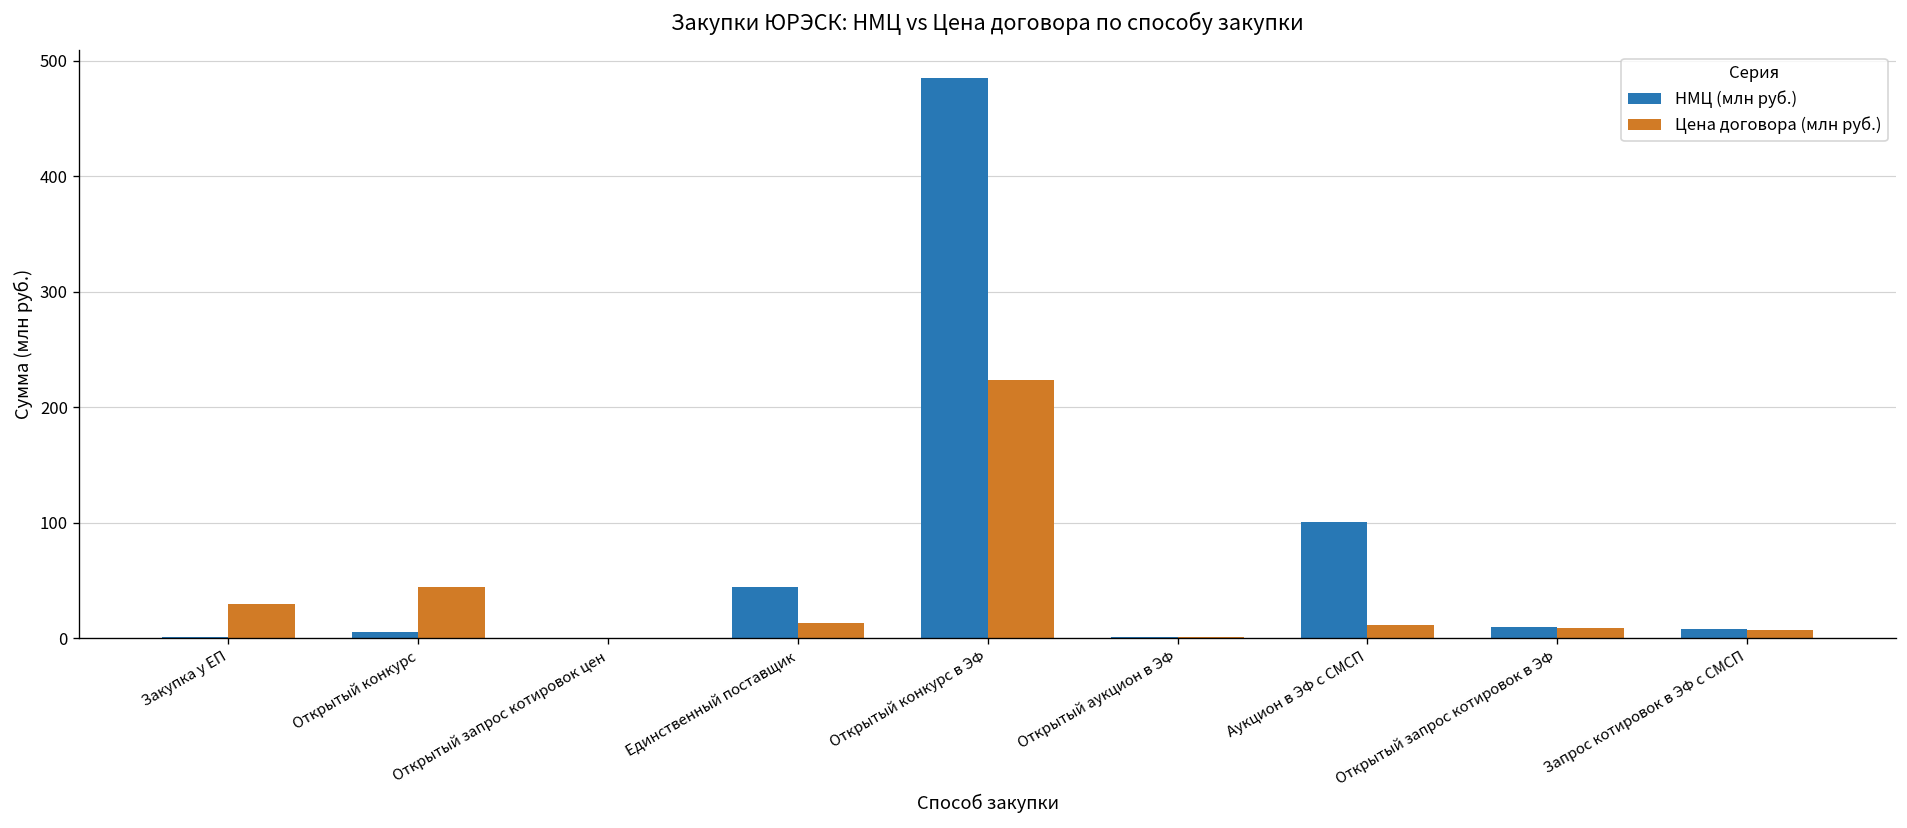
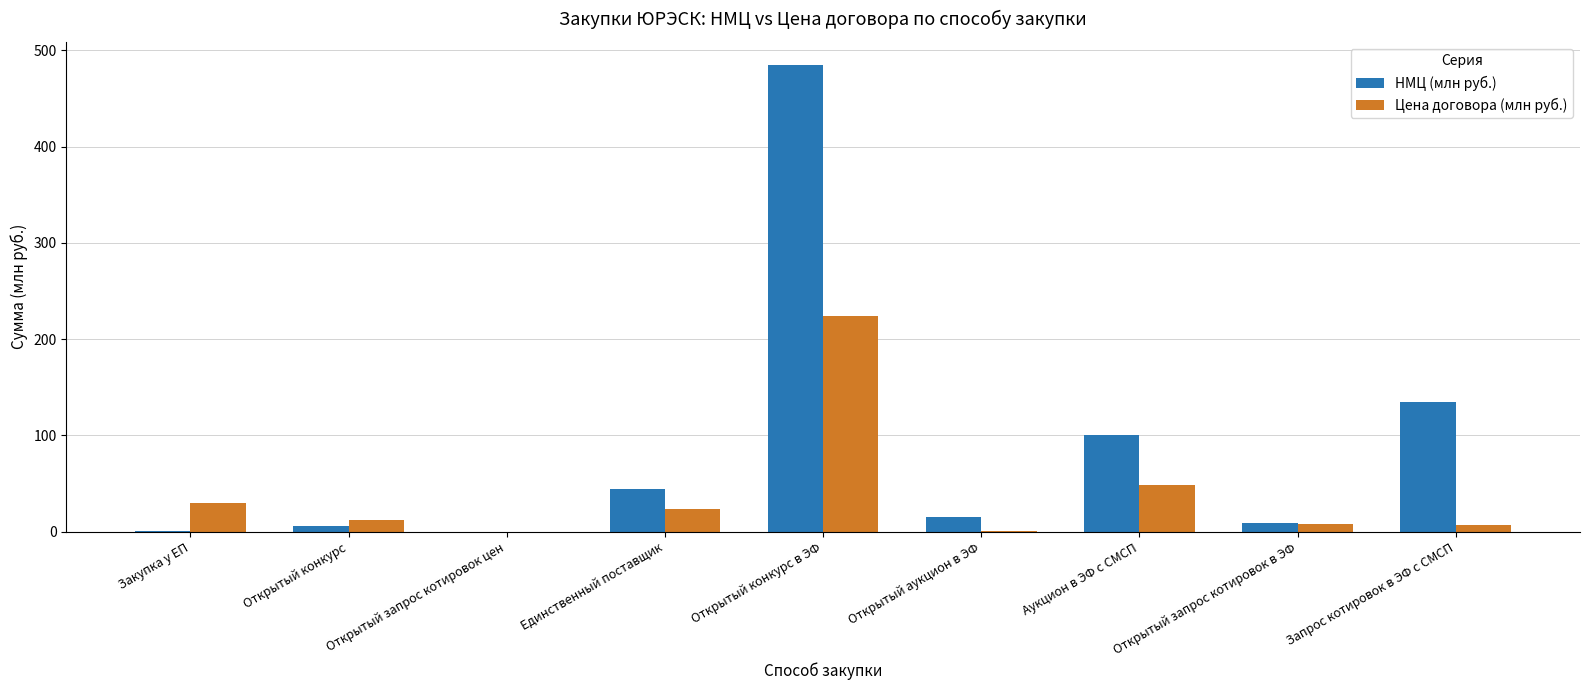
Цена договора (млн руб.), Открытый конкурс: 40 -> 10
Цена договора (млн руб.), Единственный поставщик: 10 -> 20
НМЦ (млн руб.), Открытый аукцион в ЭФ: 0 -> 10
Цена договора (млн руб.), Аукцион в ЭФ с СМСП: 10 -> 50
НМЦ (млн руб.), Запрос котировок в ЭФ с СМСП: 10 -> 140
